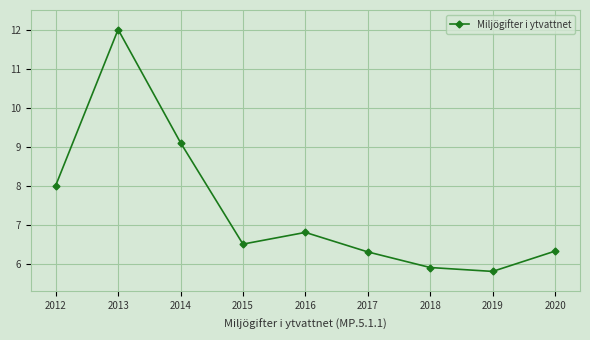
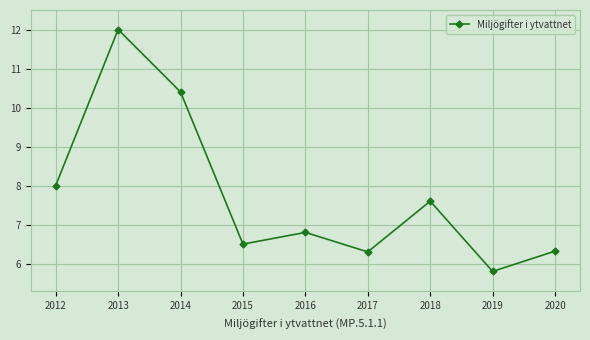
2014: 9.1 -> 10.4
2018: 5.9 -> 7.6
